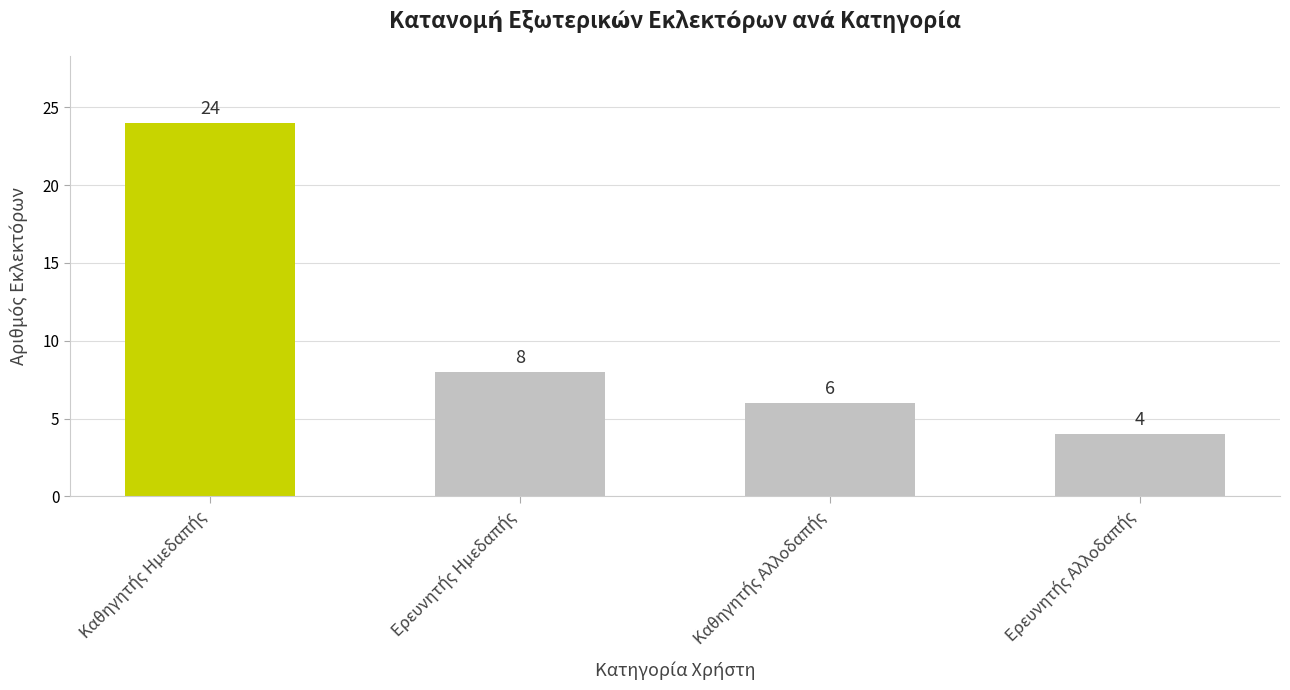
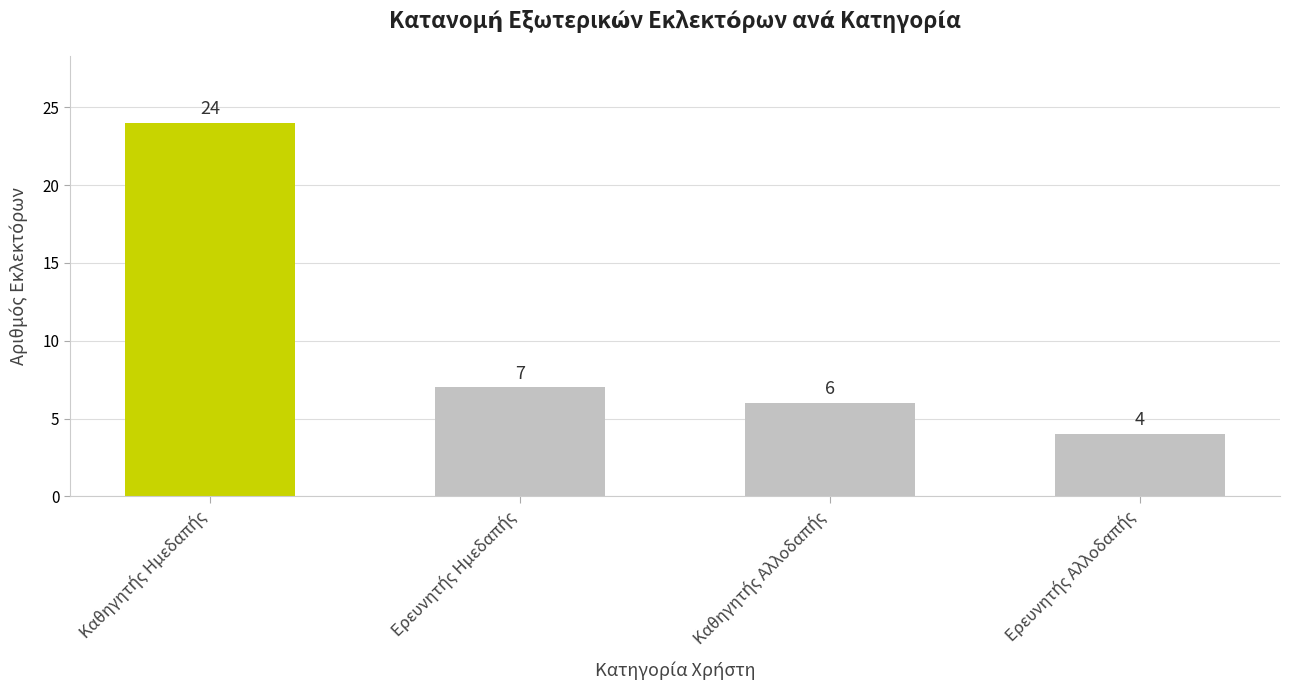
Ερευνητής Ημεδαπής: 8 -> 7
